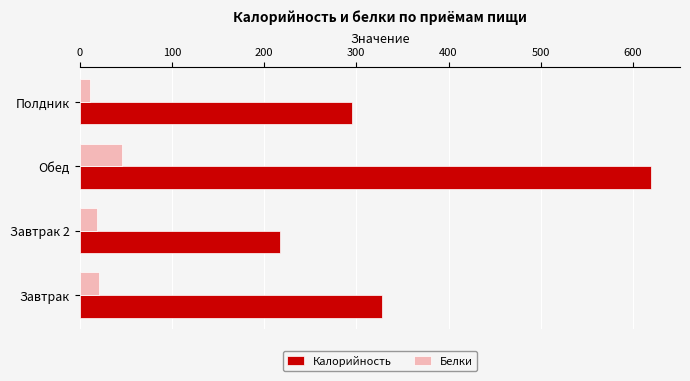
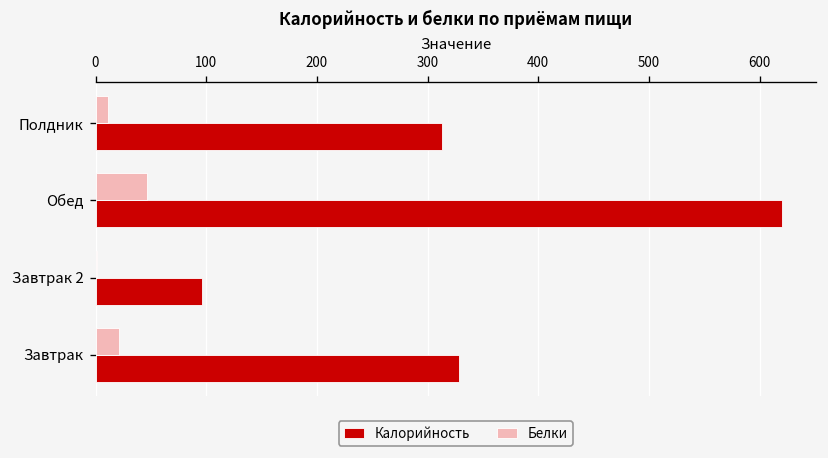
Калорийность, Полдник: 300 -> 310
Белки, Завтрак 2: 20 -> 0
Калорийность, Завтрак 2: 220 -> 100
